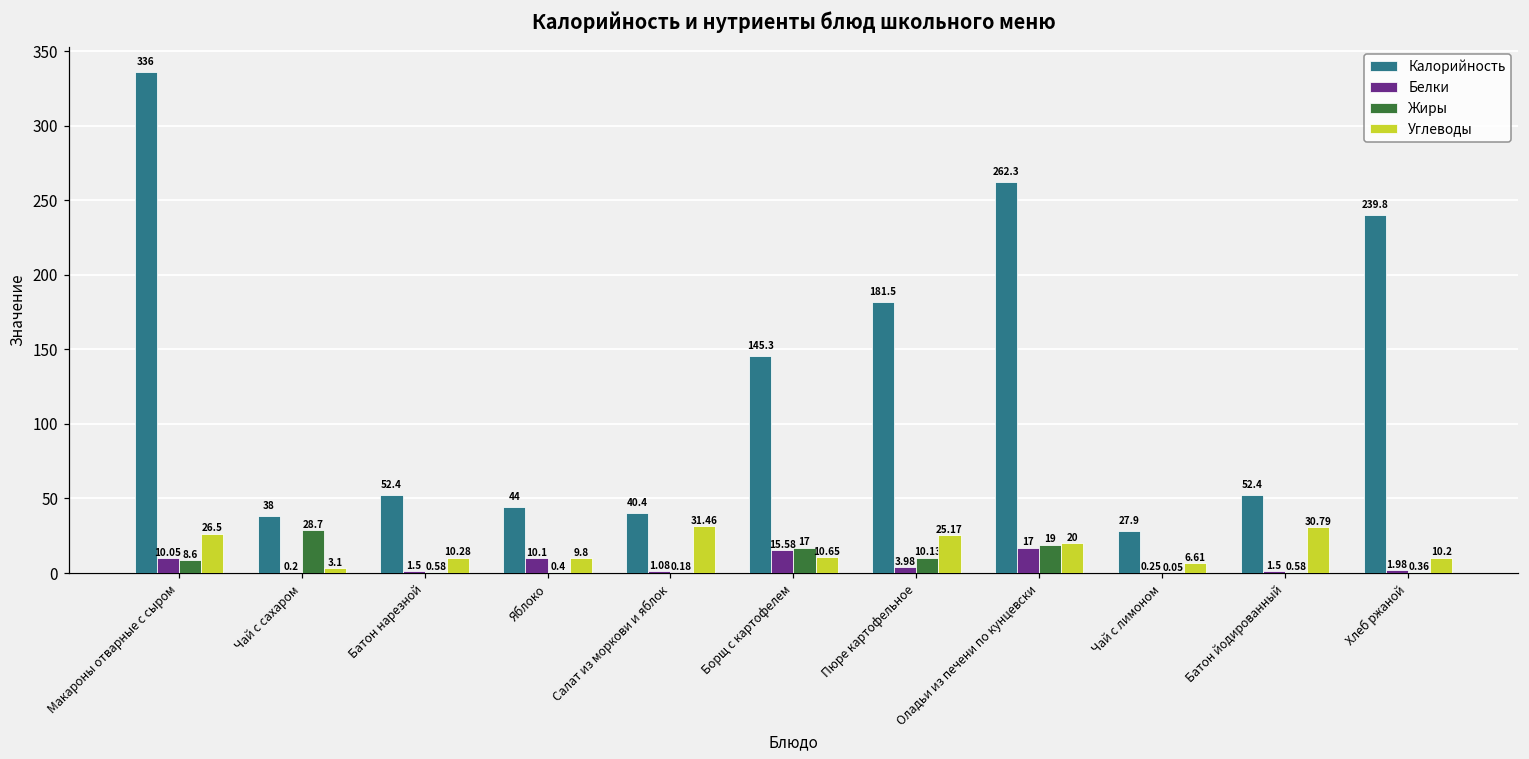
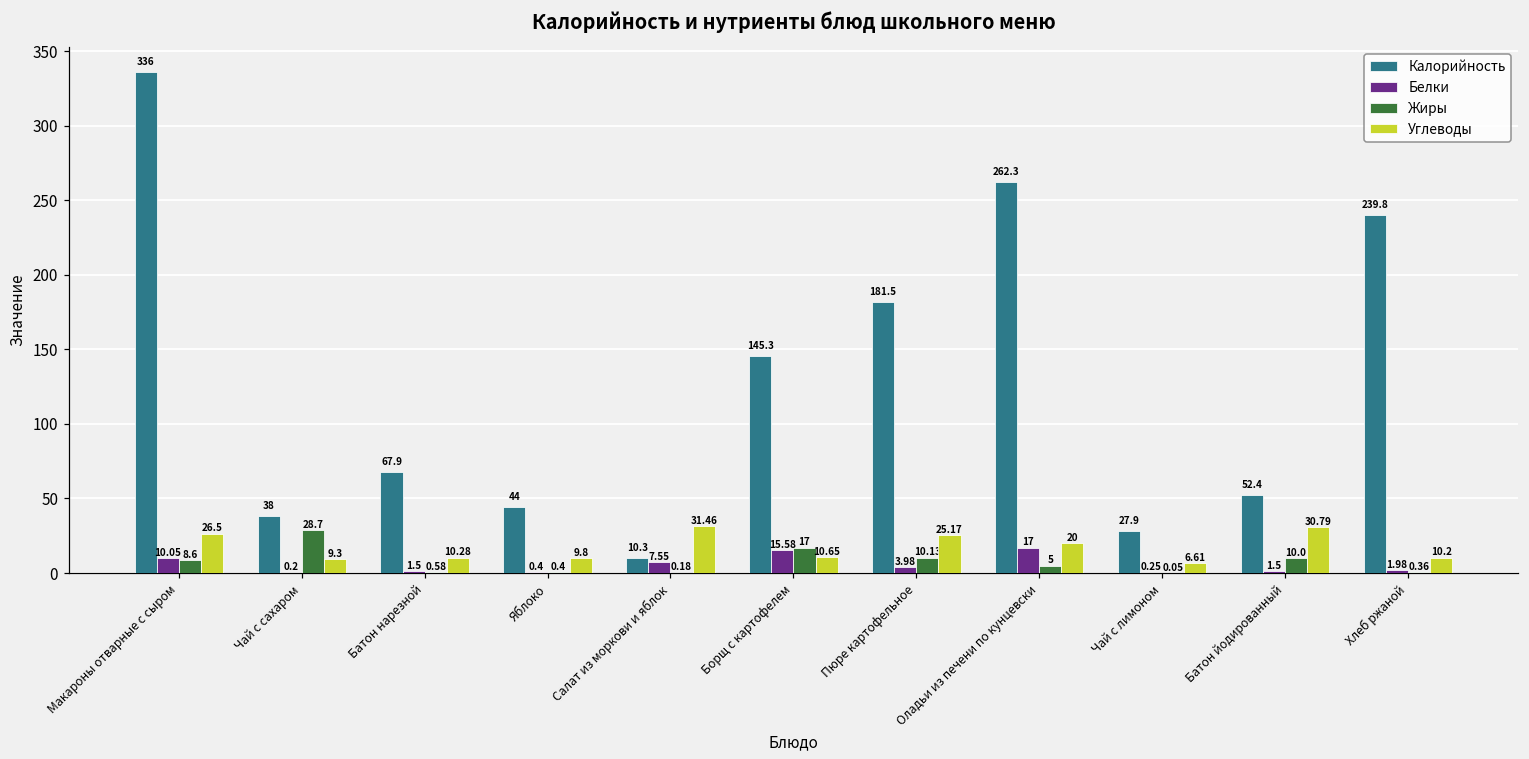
Углеводы, Чай с сахаром: 3.1 -> 9.3
Калорийность, Батон нарезной: 52.4 -> 67.9
Белки, Яблоко: 10.1 -> 0.4
Калорийность, Салат из моркови и яблок: 40.4 -> 10.3
Белки, Салат из моркови и яблок: 1.08 -> 7.55
Жиры, Оладьи из печени по кунцевски: 19 -> 5
Жиры, Батон йодированный: 0.58 -> 10.0
